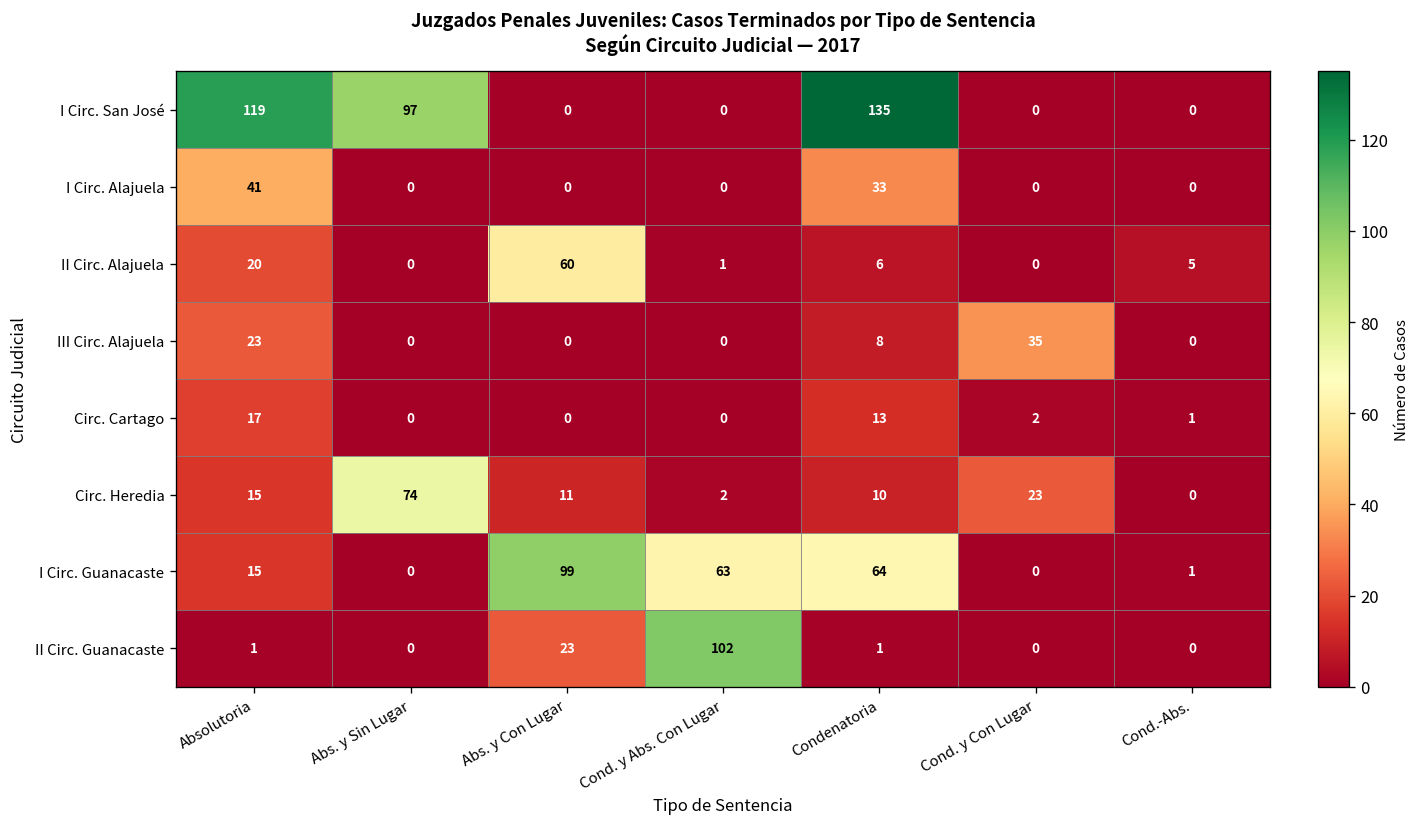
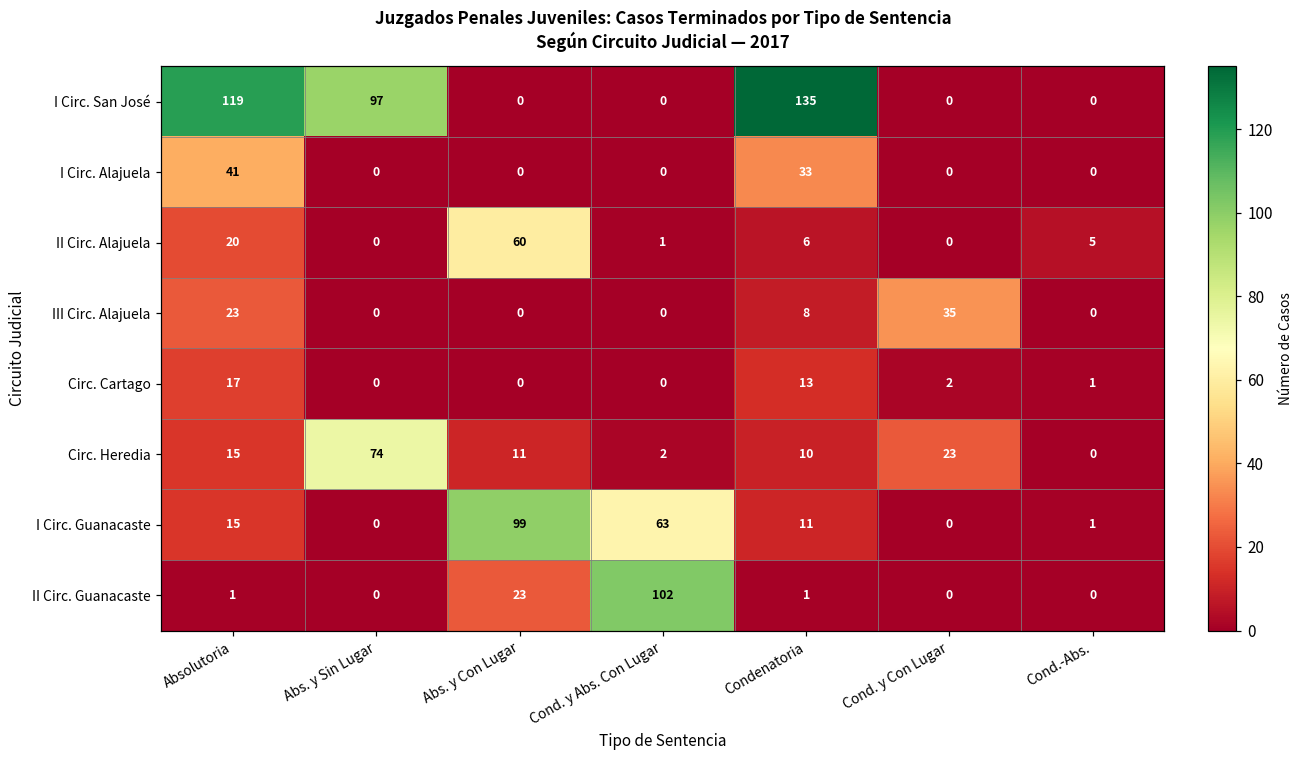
I Circ. Guanacaste, Condenatoria: 64 -> 11
